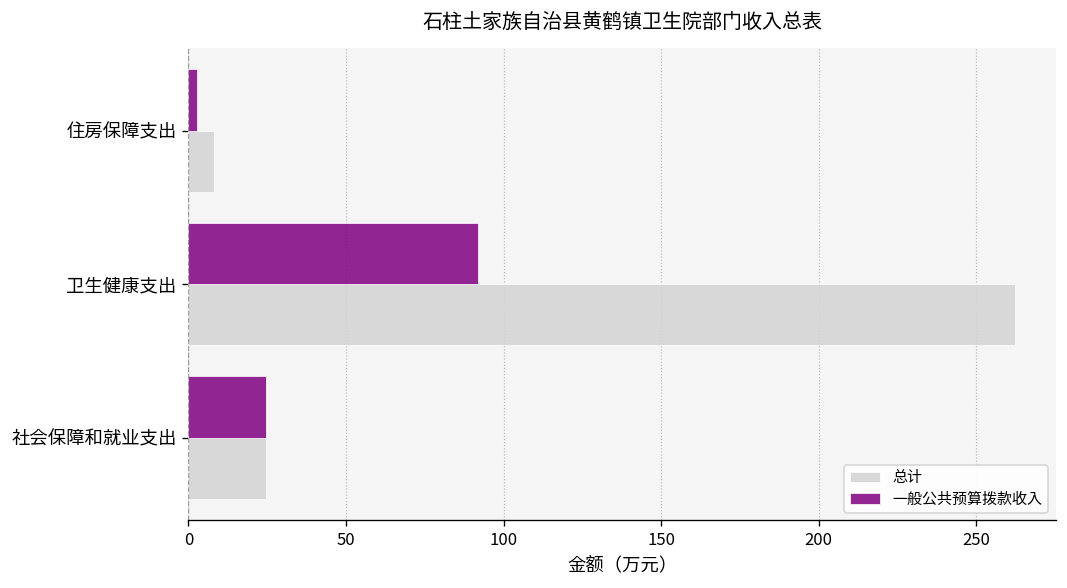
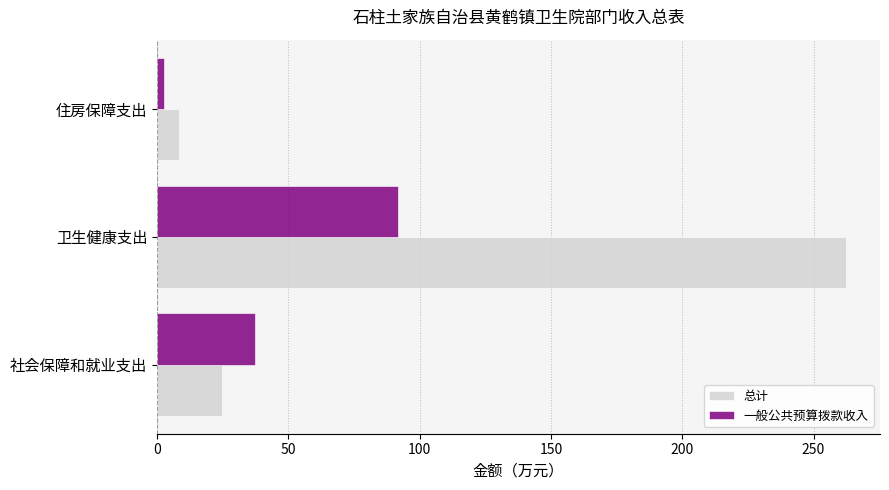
一般公共预算拨款收入, 社会保障和就业支出: 25 -> 37
